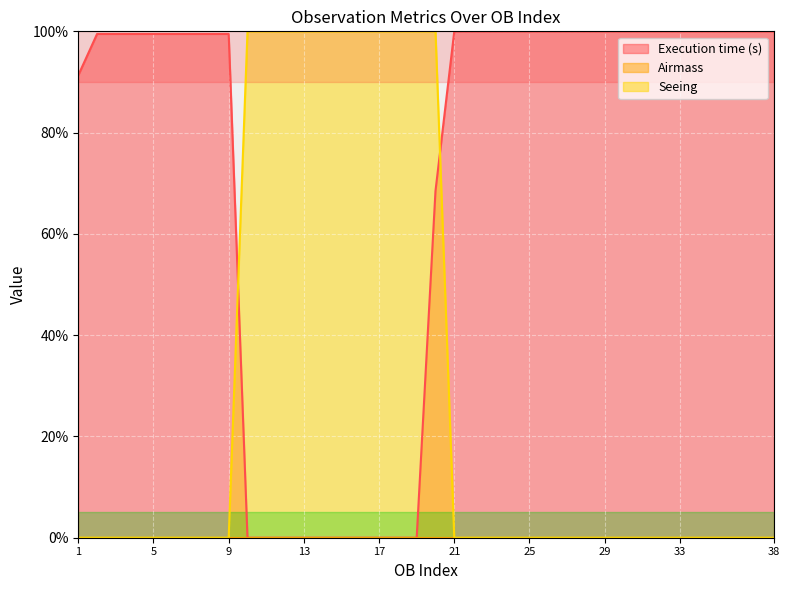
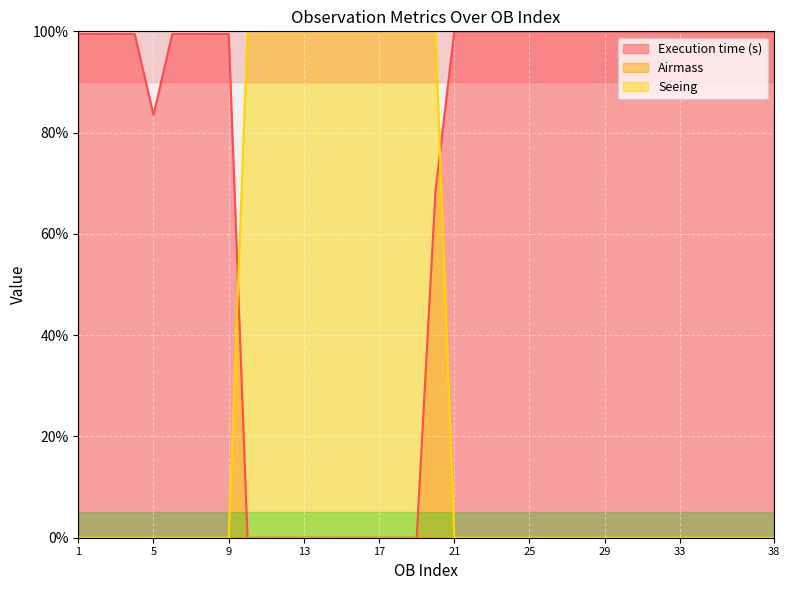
Execution time (s), 1: 91% -> 99%
Execution time (s), 5: 99% -> 84%
